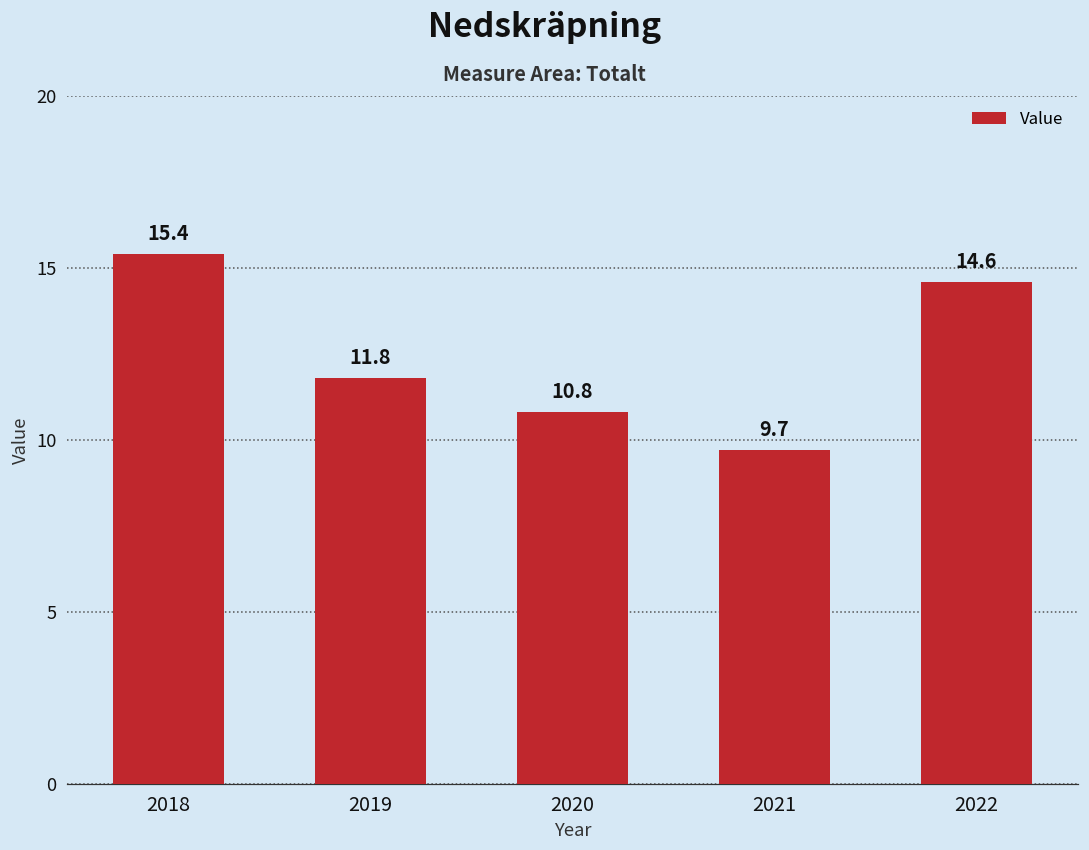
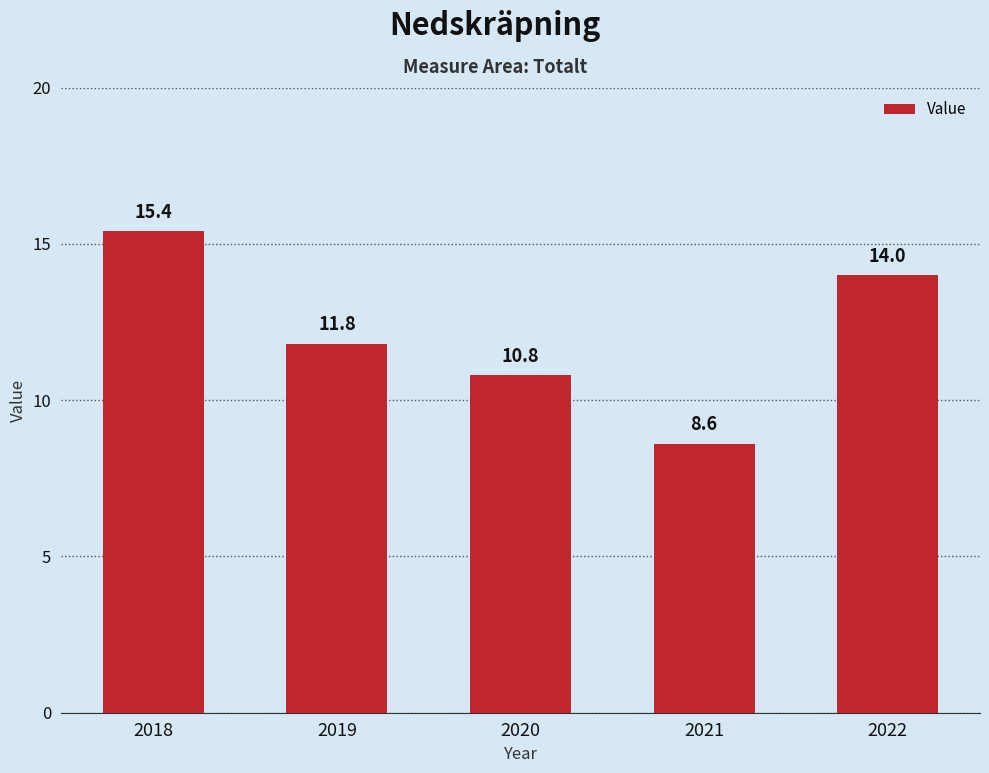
2021: 9.7 -> 8.6
2022: 14.6 -> 14.0
